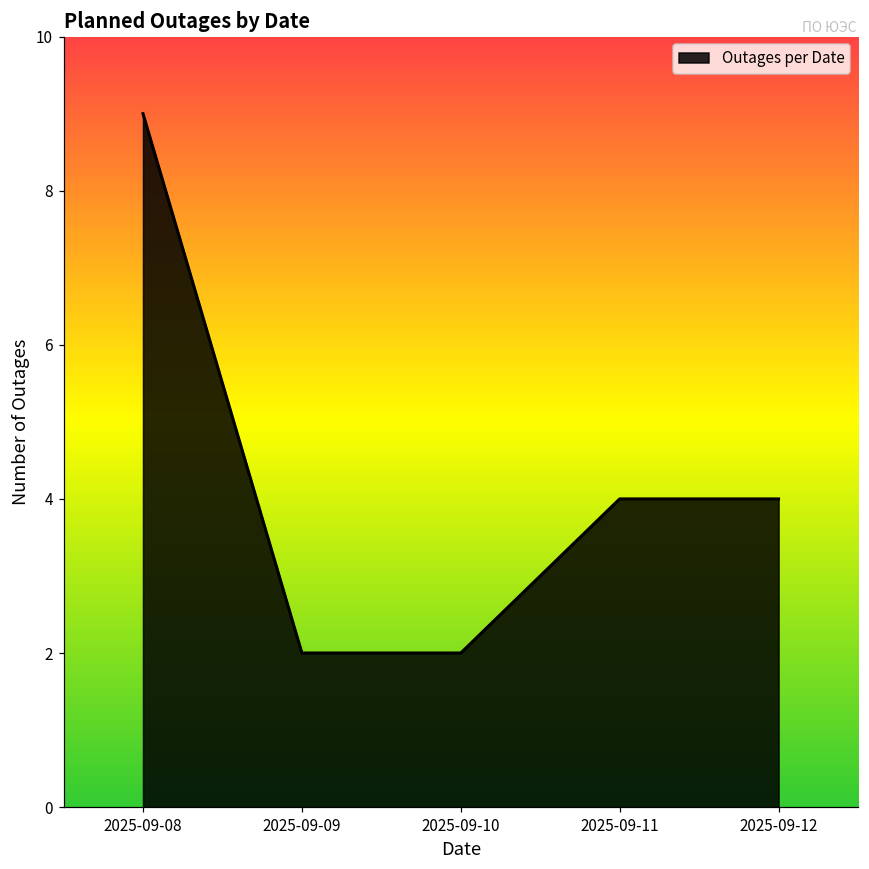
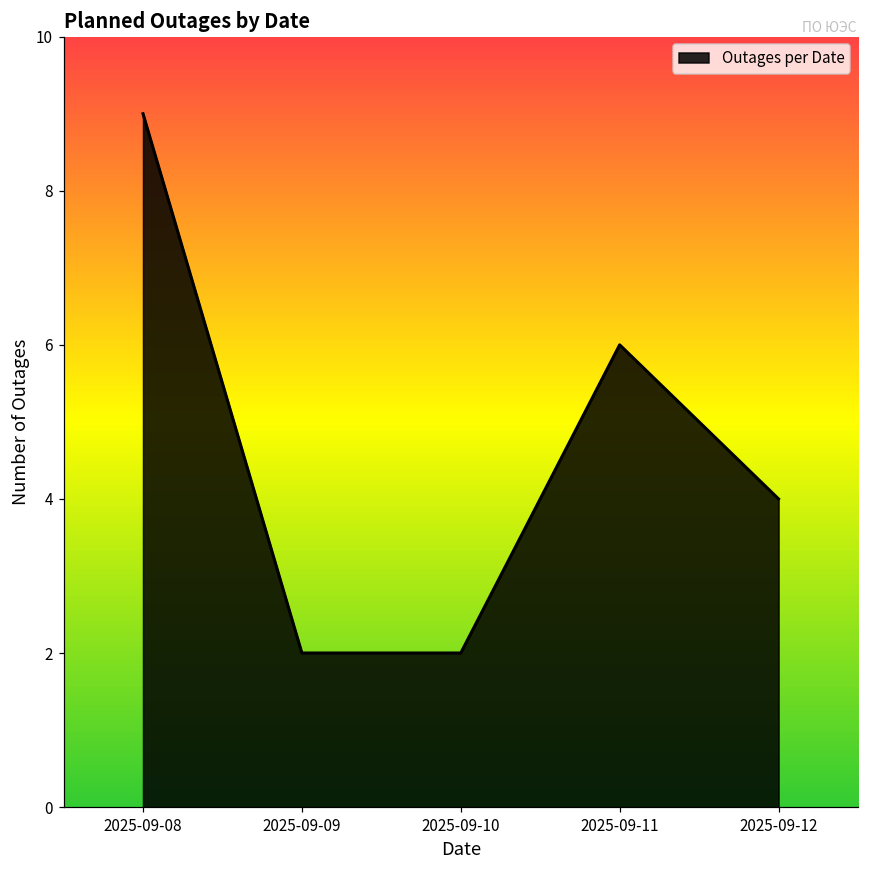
2025-09-11: 4 -> 6
